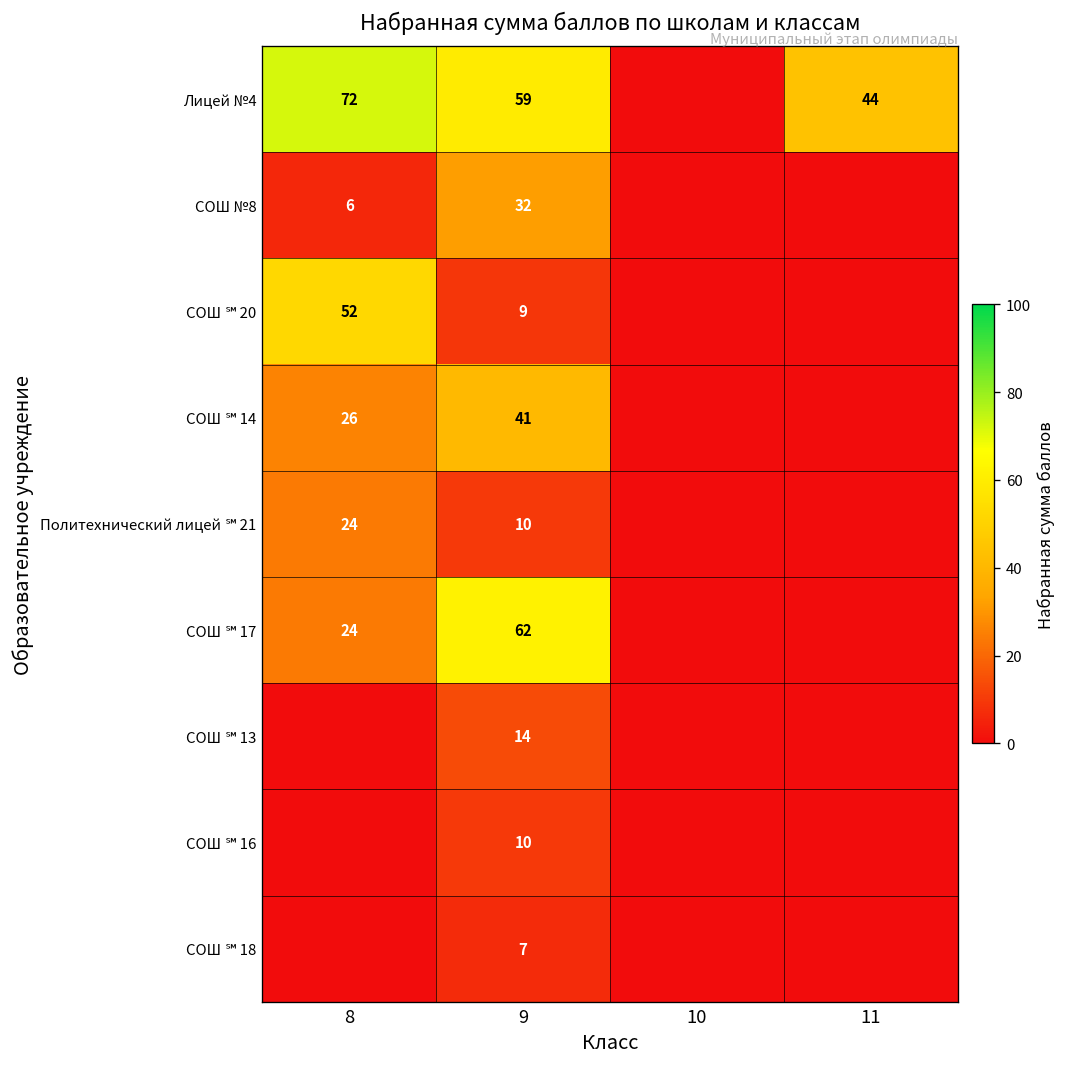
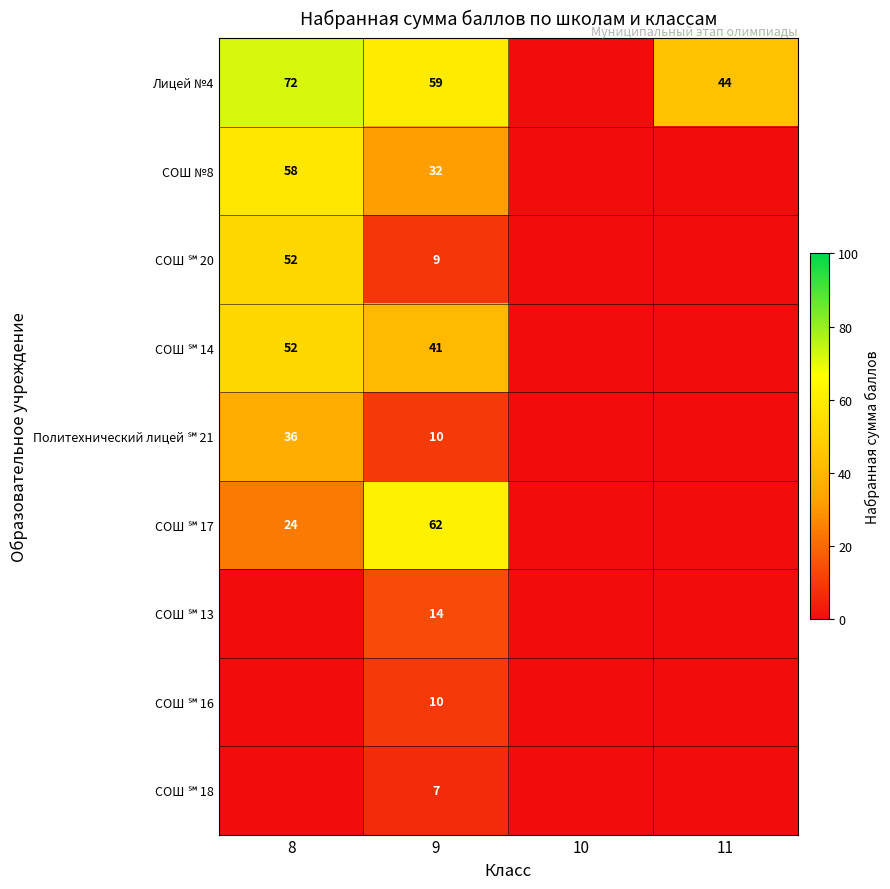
СОШ №8, 8: 6 -> 58
СОШ ℠14, 8: 26 -> 52
Политехнический лицей ℠21, 8: 24 -> 36
